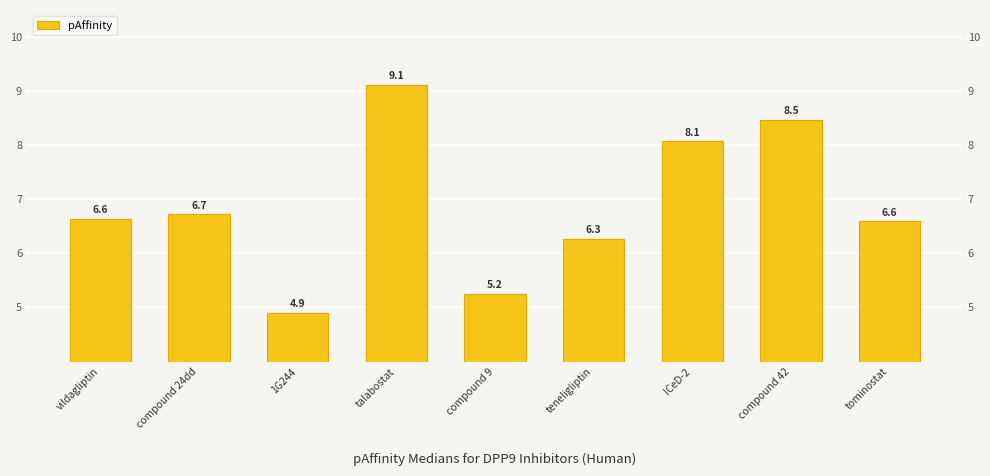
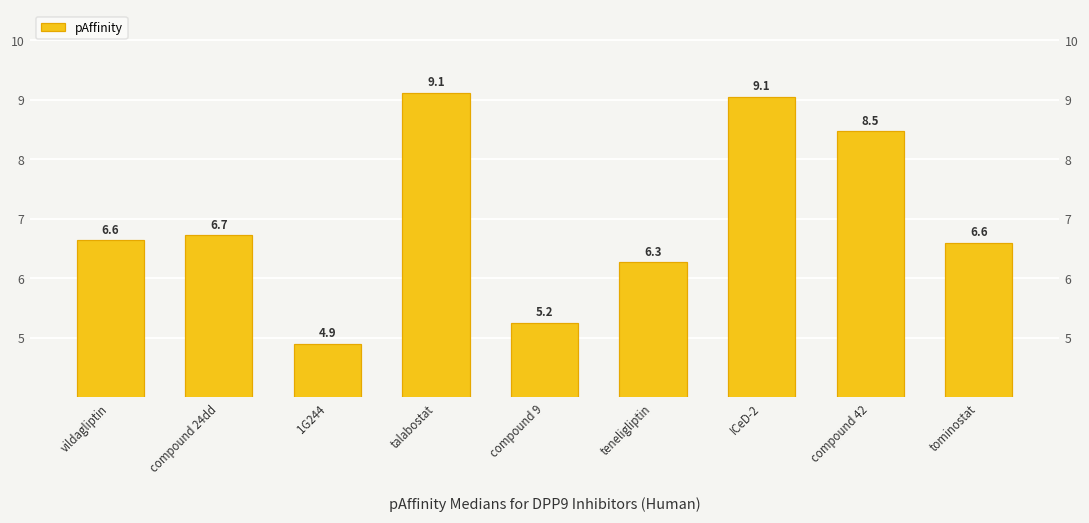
ICeD-2: 8.1 -> 9.1
